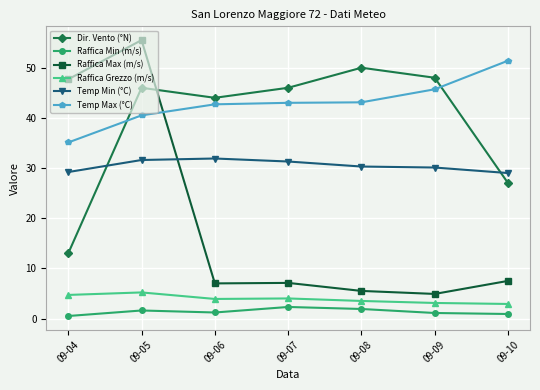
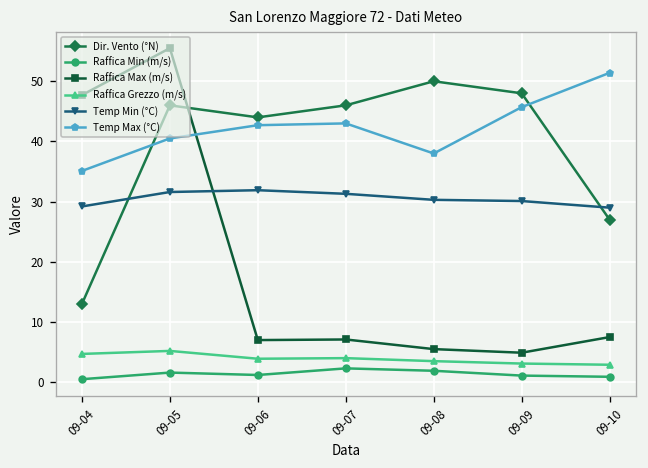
Temp Max (°C), 09-08: 43 -> 38
